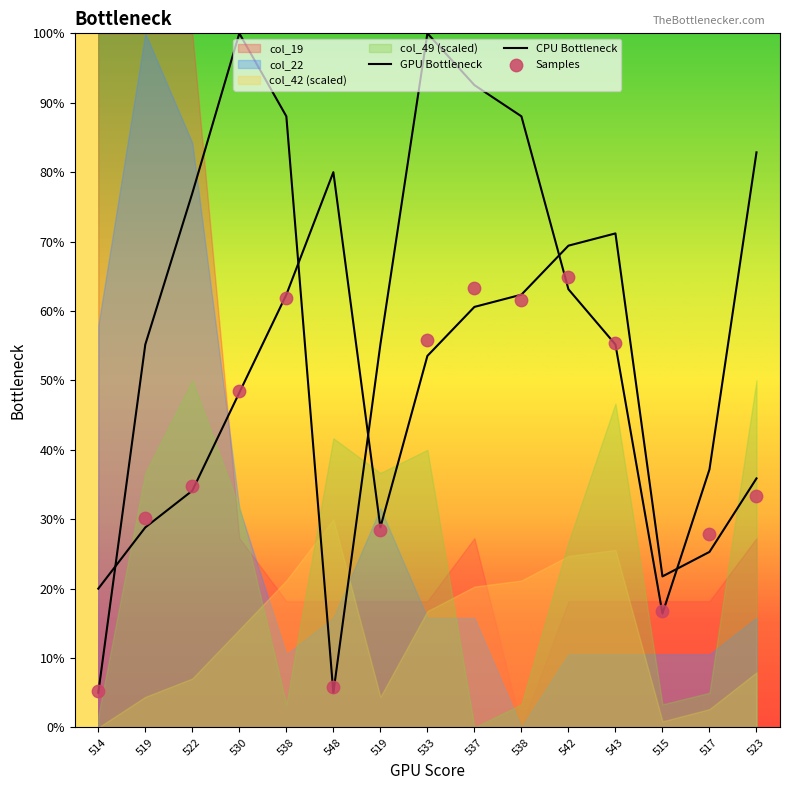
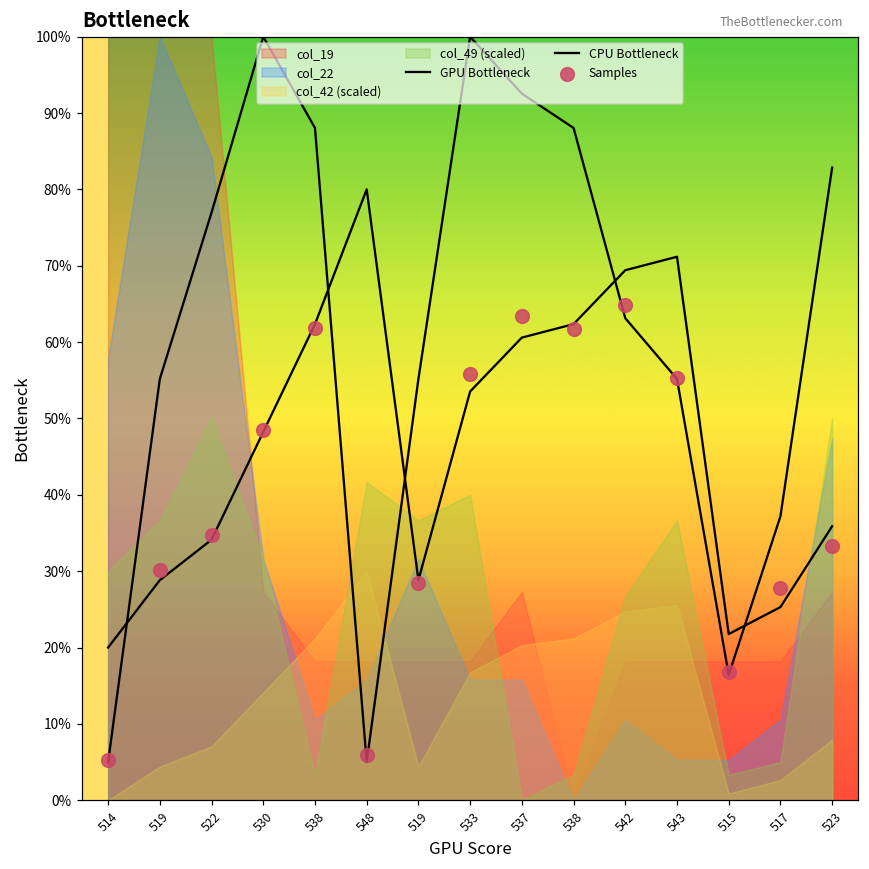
col_49 (scaled), 514: 2% -> 30%
col_22, 543: 11% -> 5%
col_49 (scaled), 543: 47% -> 37%
col_22, 515: 11% -> 5%
col_22, 523: 16% -> 47%
